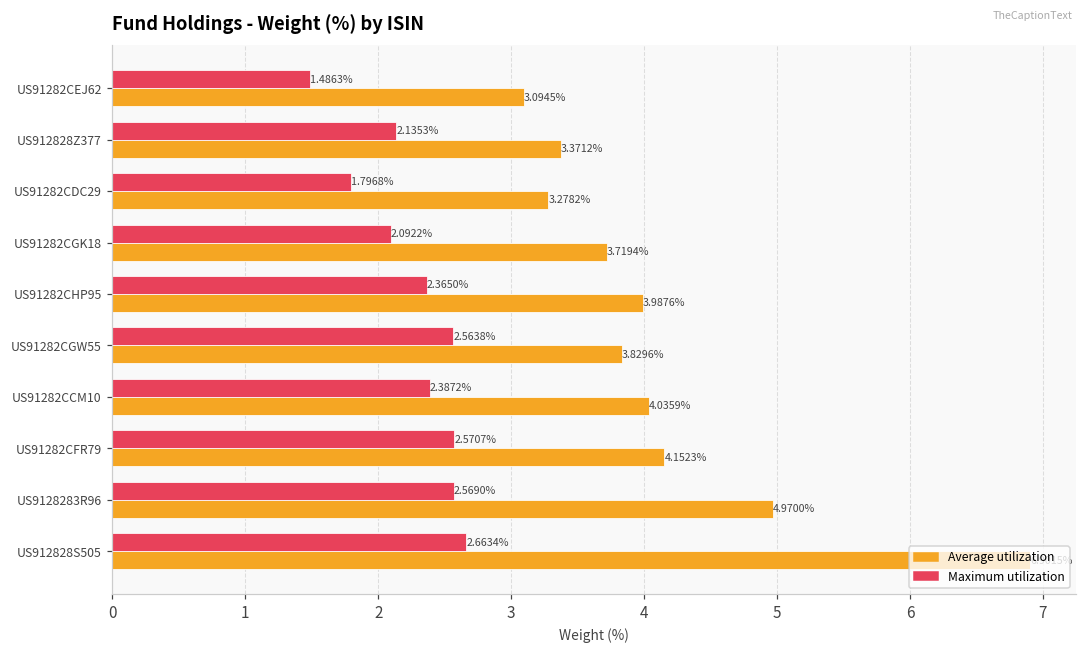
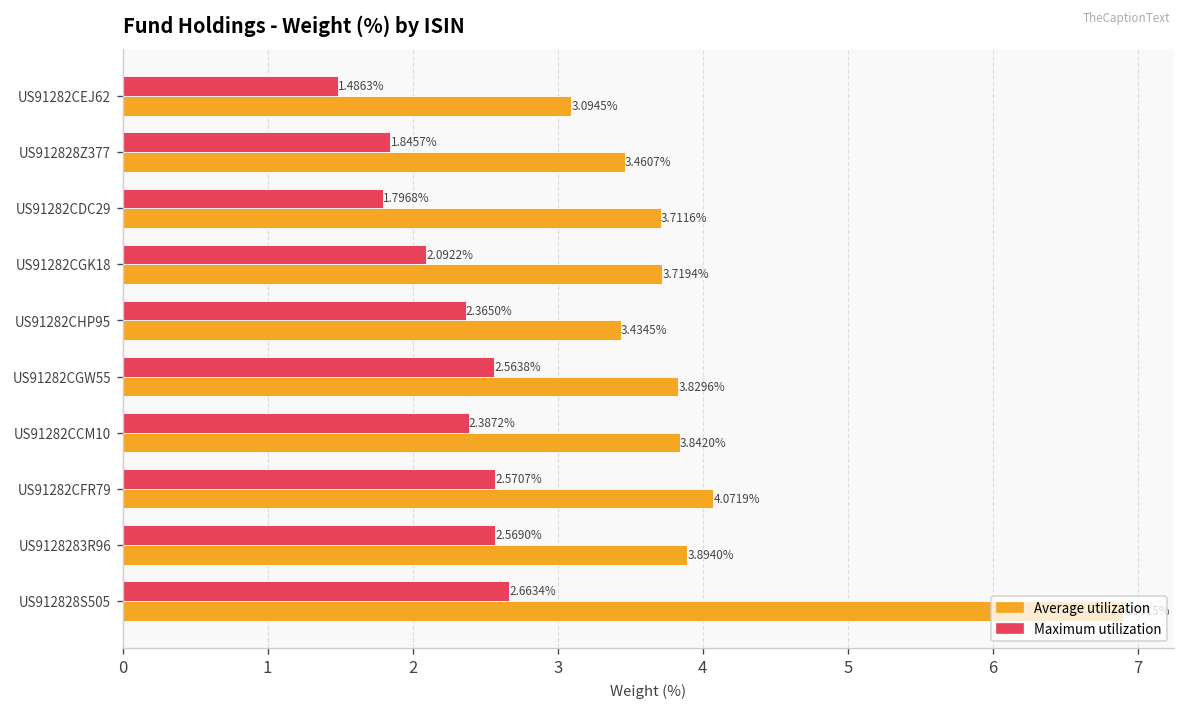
Maximum utilization, US912828Z377: 2.1353% -> 1.8457%
Average utilization, US912828Z377: 3.3712% -> 3.4607%
Average utilization, US91282CDC29: 3.2782% -> 3.7116%
Average utilization, US91282CHP95: 3.9876% -> 3.4345%
Average utilization, US91282CCM10: 4.0359% -> 3.8420%
Average utilization, US91282CFR79: 4.1523% -> 4.0719%
Average utilization, US9128283R96: 4.9700% -> 3.8940%
